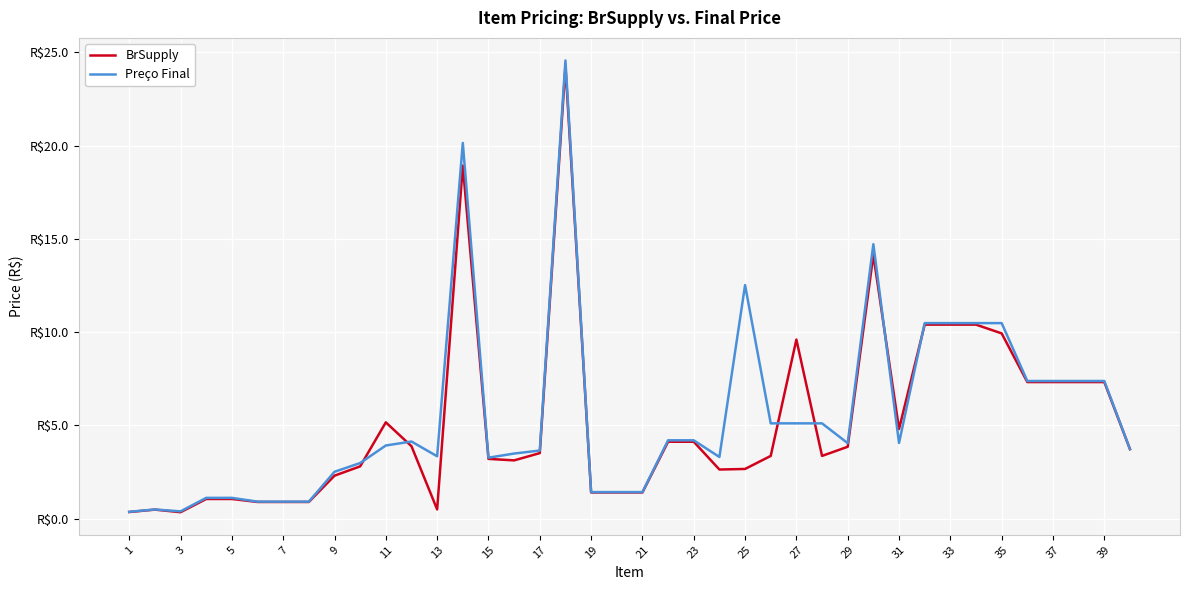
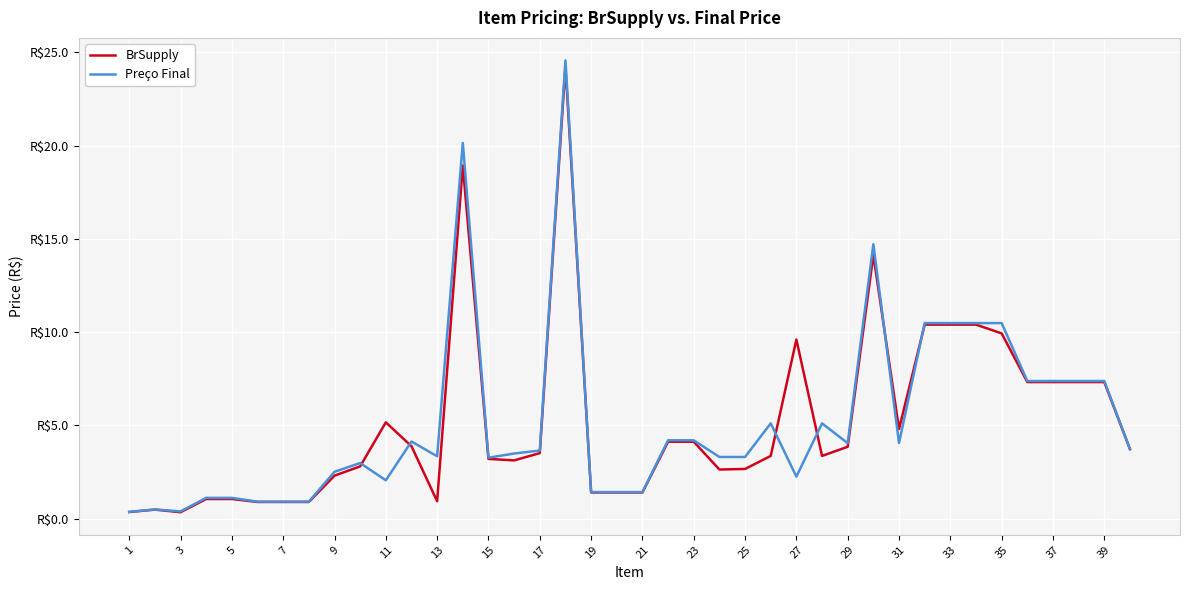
Preço Final, 11: R$3.9 -> R$2.1
BrSupply, 13: R$0.5 -> R$0.9
Preço Final, 25: R$12.5 -> R$3.3
Preço Final, 27: R$5.1 -> R$2.2
